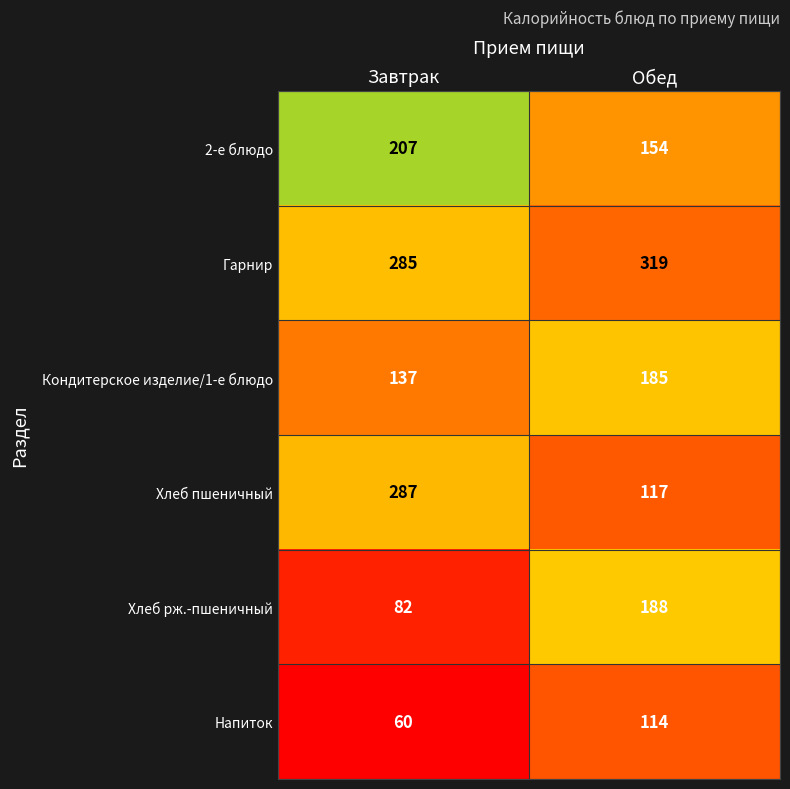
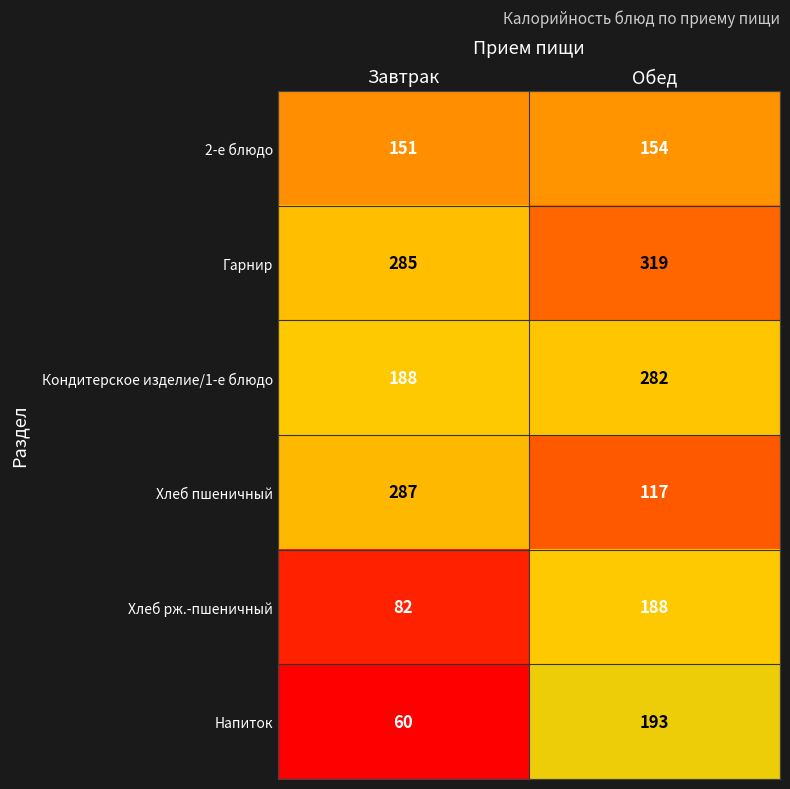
2-е блюдо, Завтрак: 207 -> 151
Кондитерское изделие/1-е блюдо, Завтрак: 137 -> 188
Кондитерское изделие/1-е блюдо, Обед: 185 -> 282
Напиток, Обед: 114 -> 193
